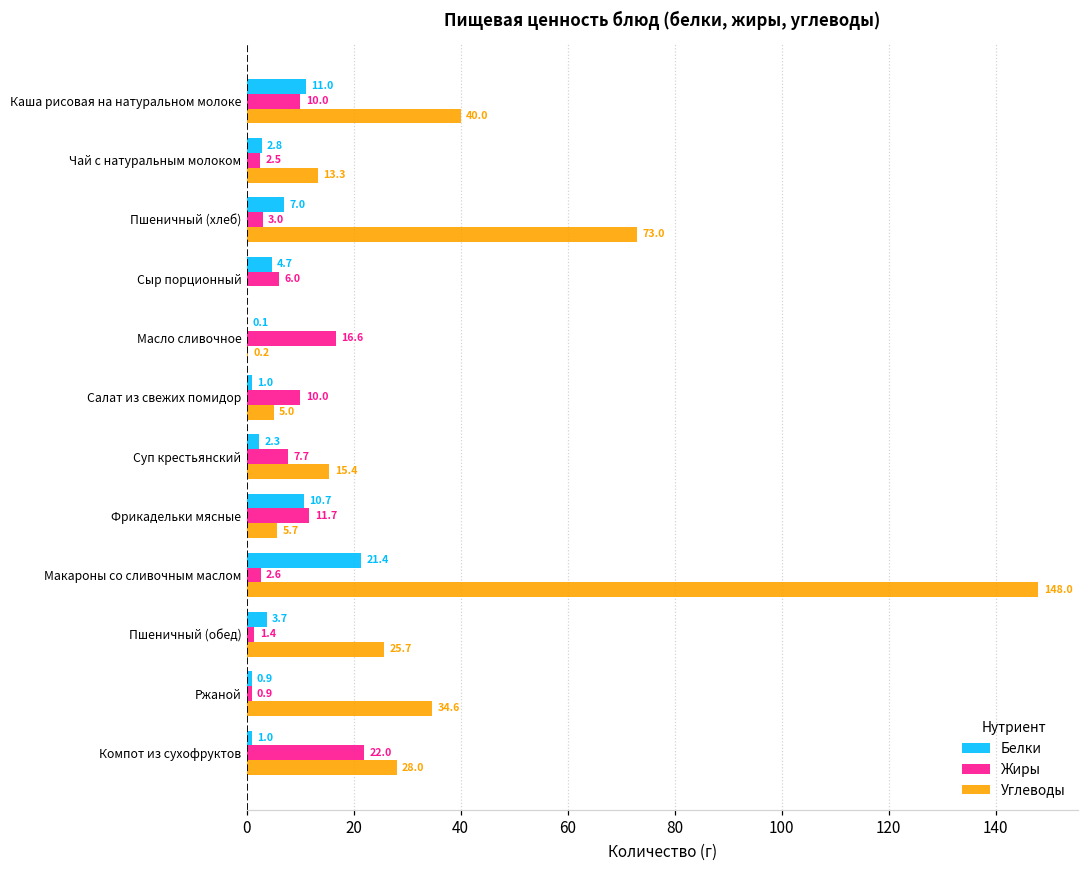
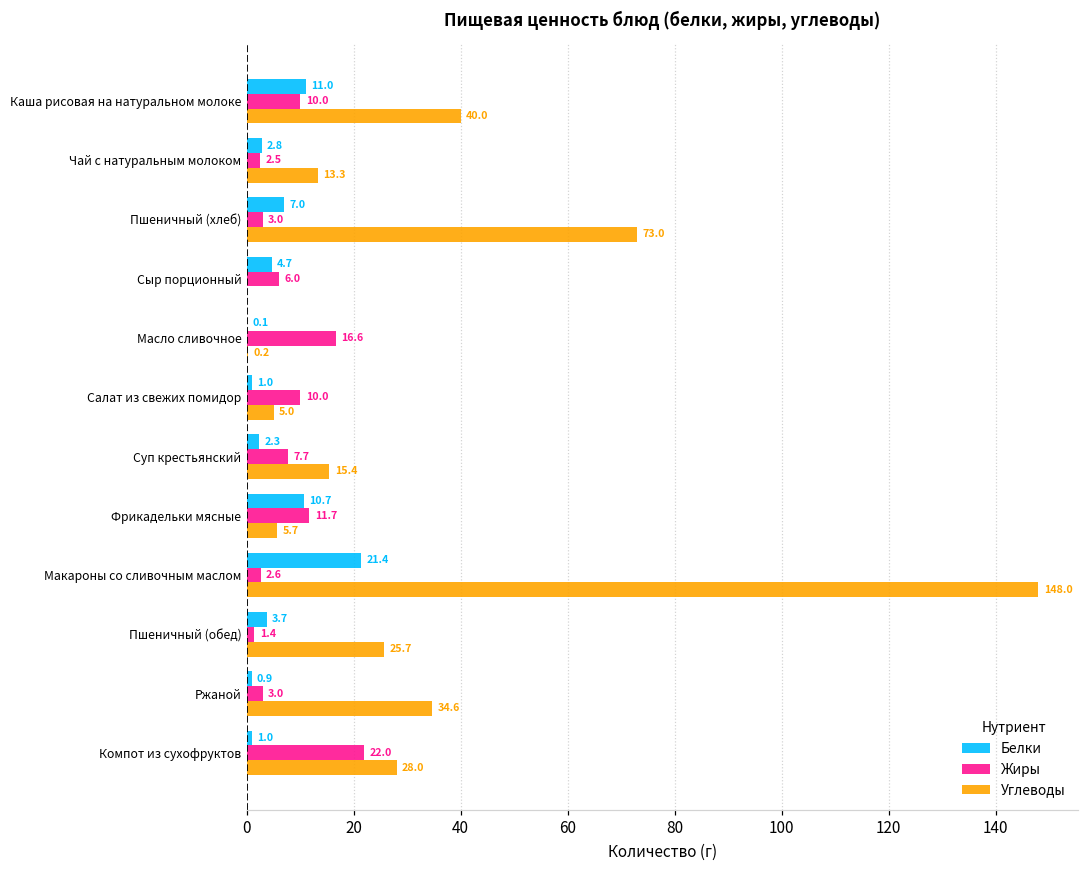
Жиры, Ржаной: 0.9 -> 3.0
